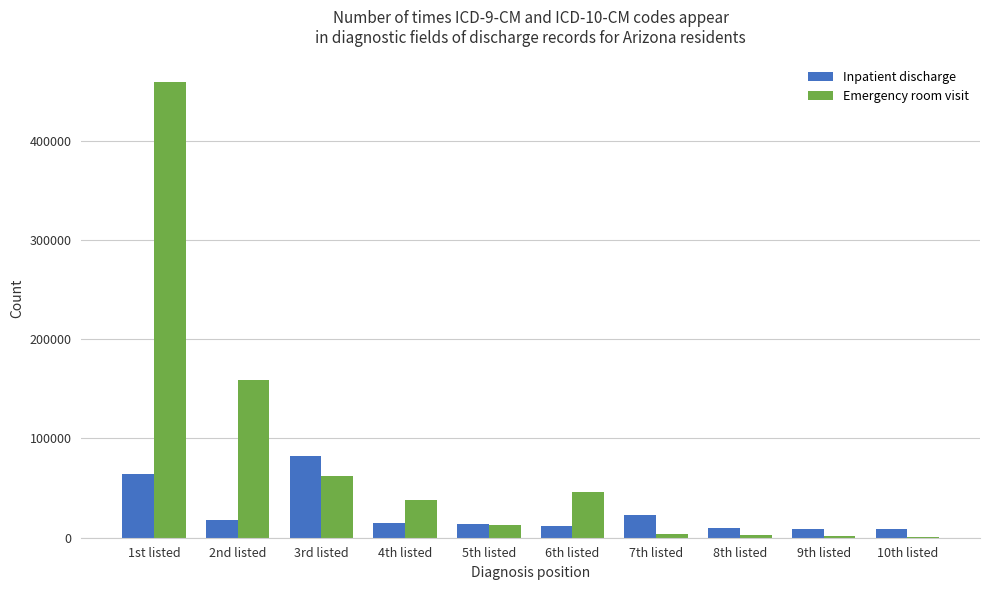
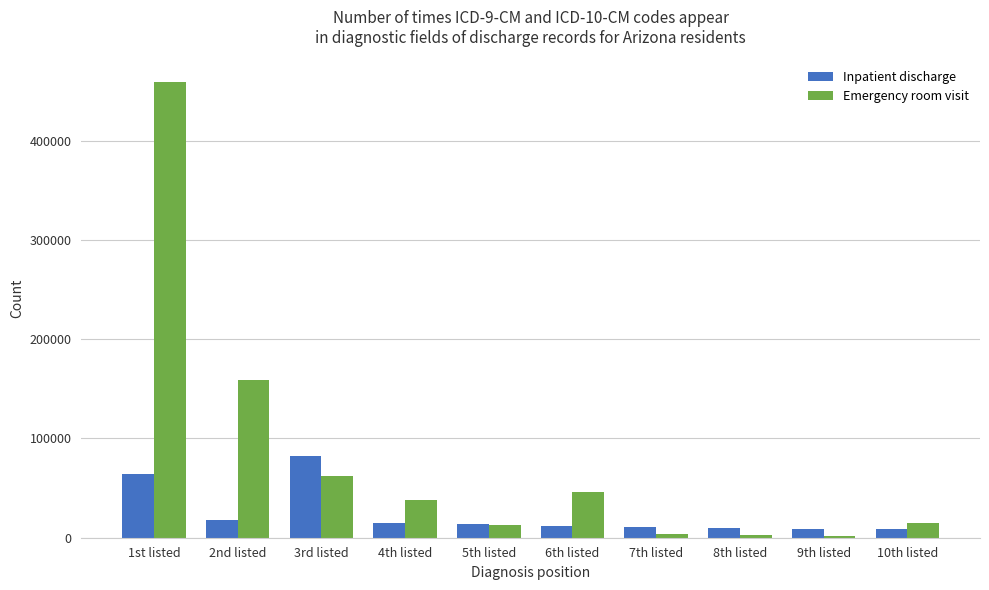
Inpatient discharge, 7th listed: 20000 -> 10000
Emergency room visit, 10th listed: 0 -> 20000
